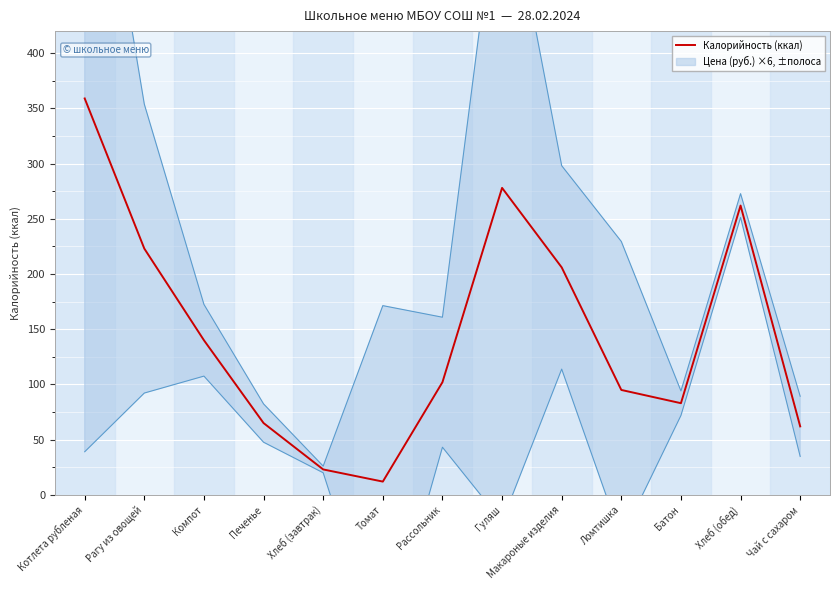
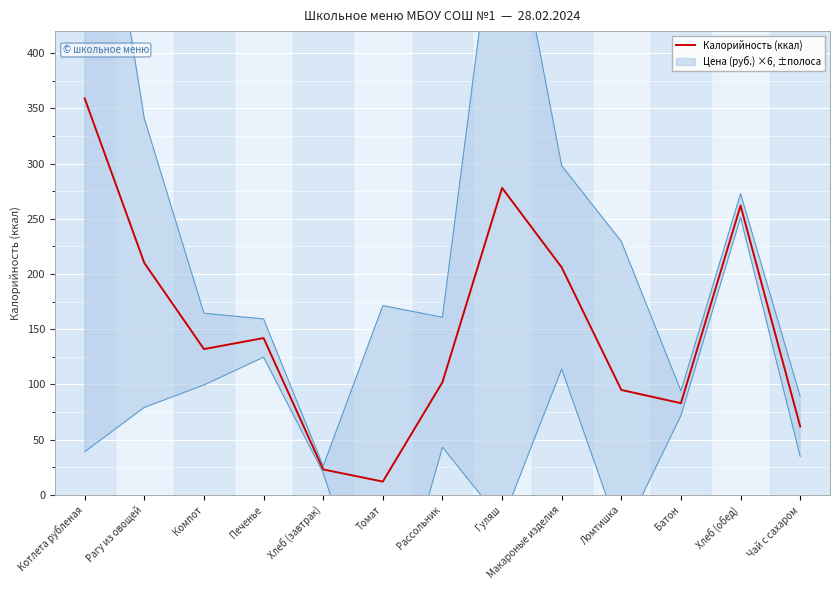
Калорийность (ккал), Рагу из овощей: 223 -> 210
Калорийность (ккал), Компот: 140 -> 132
Калорийность (ккал), Печенье: 65 -> 142
